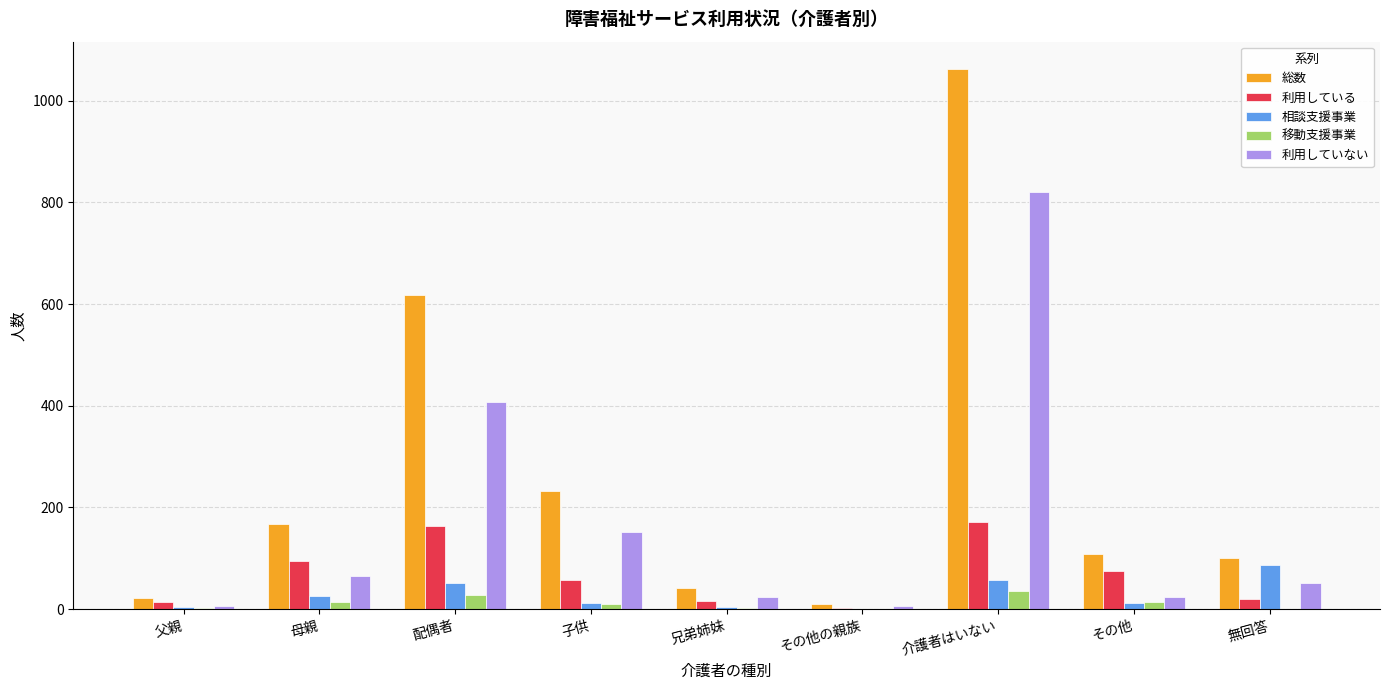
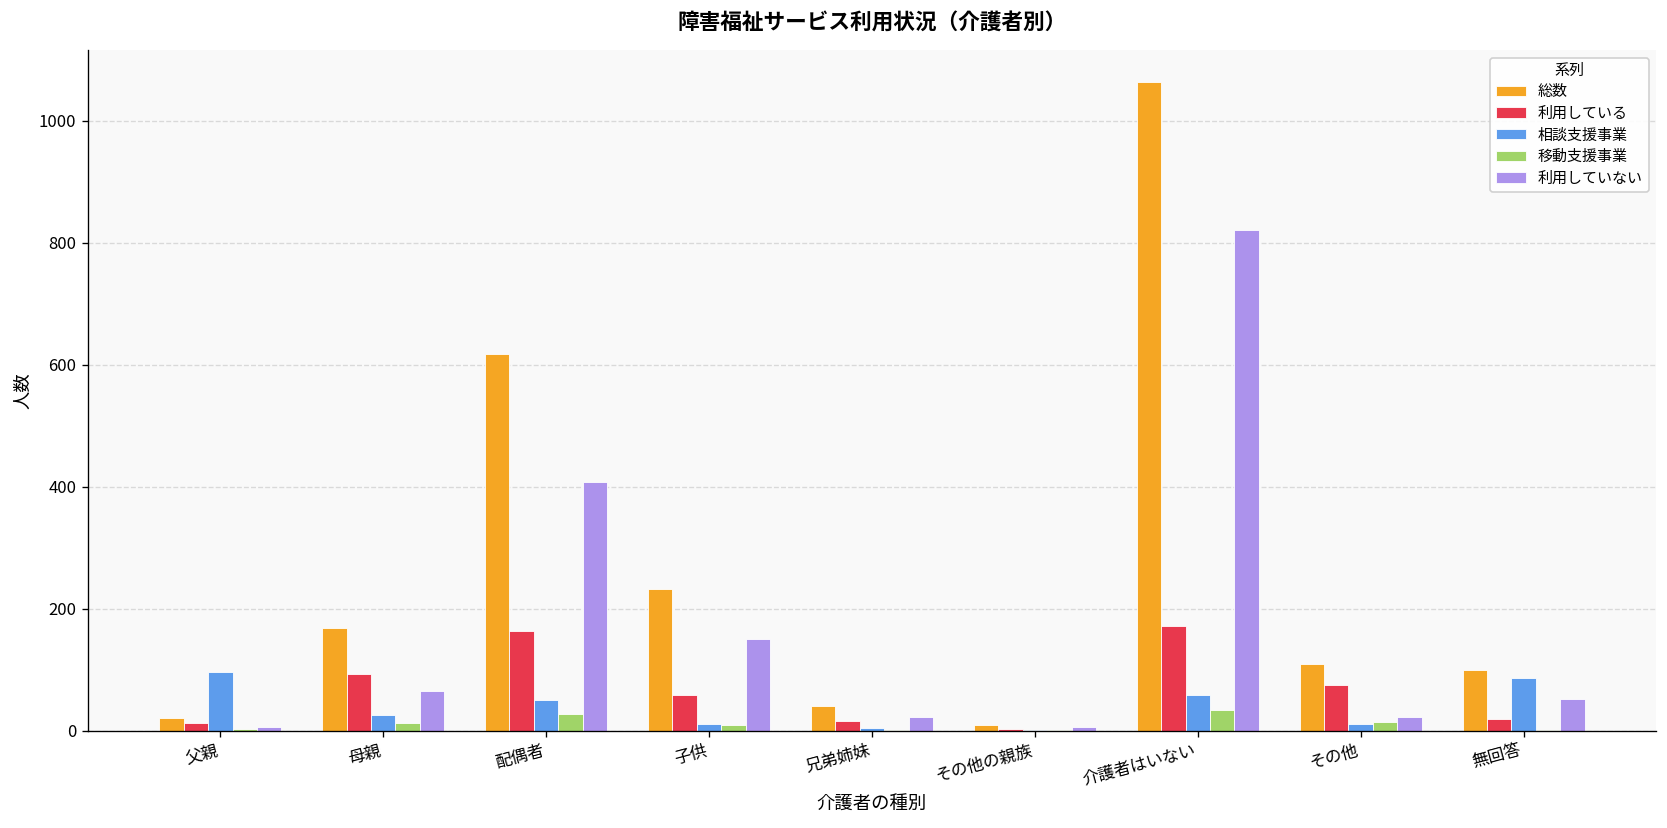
相談支援事業, 父親: 0 -> 100
